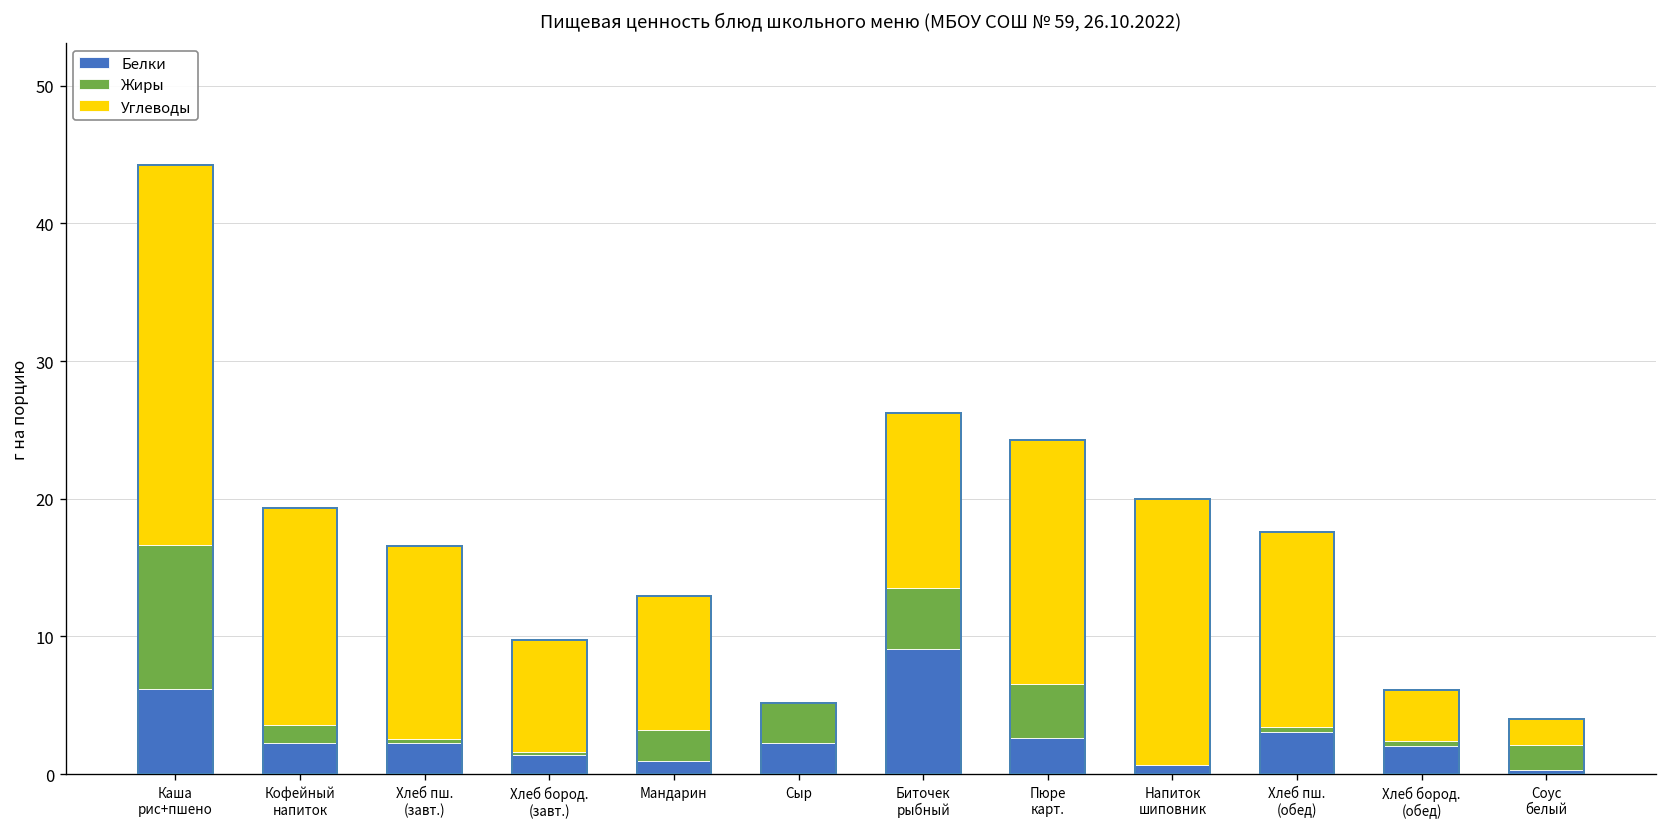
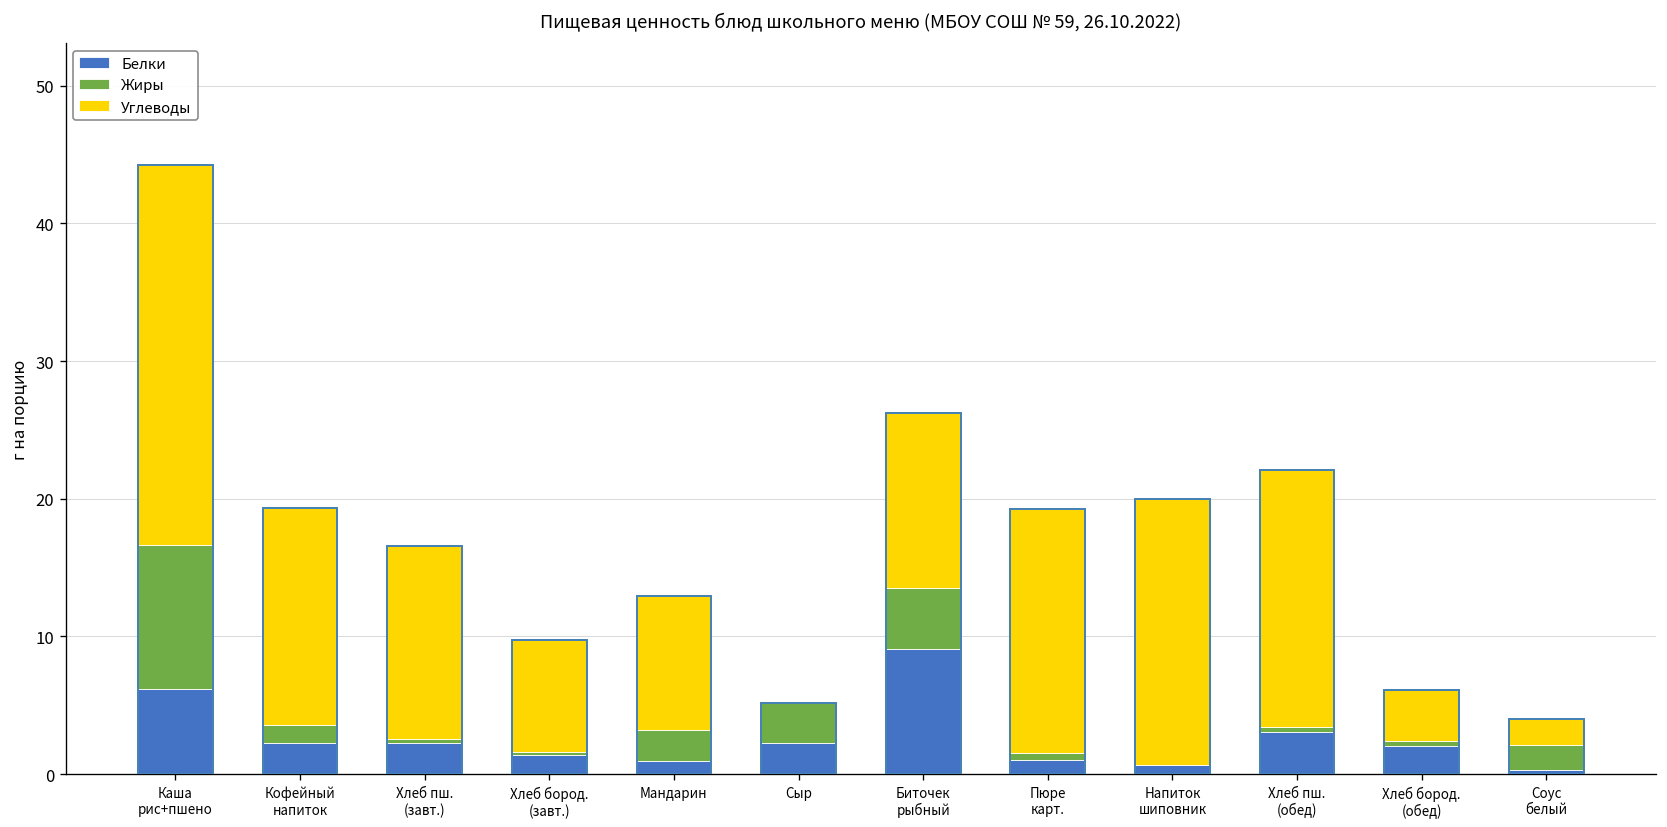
Белки, Пюре карт.: 2.6 -> 1.1
Жиры, Пюре карт.: 3.9 -> 0.5
Углеводы, Хлеб пш. (обед): 14.2 -> 18.7
